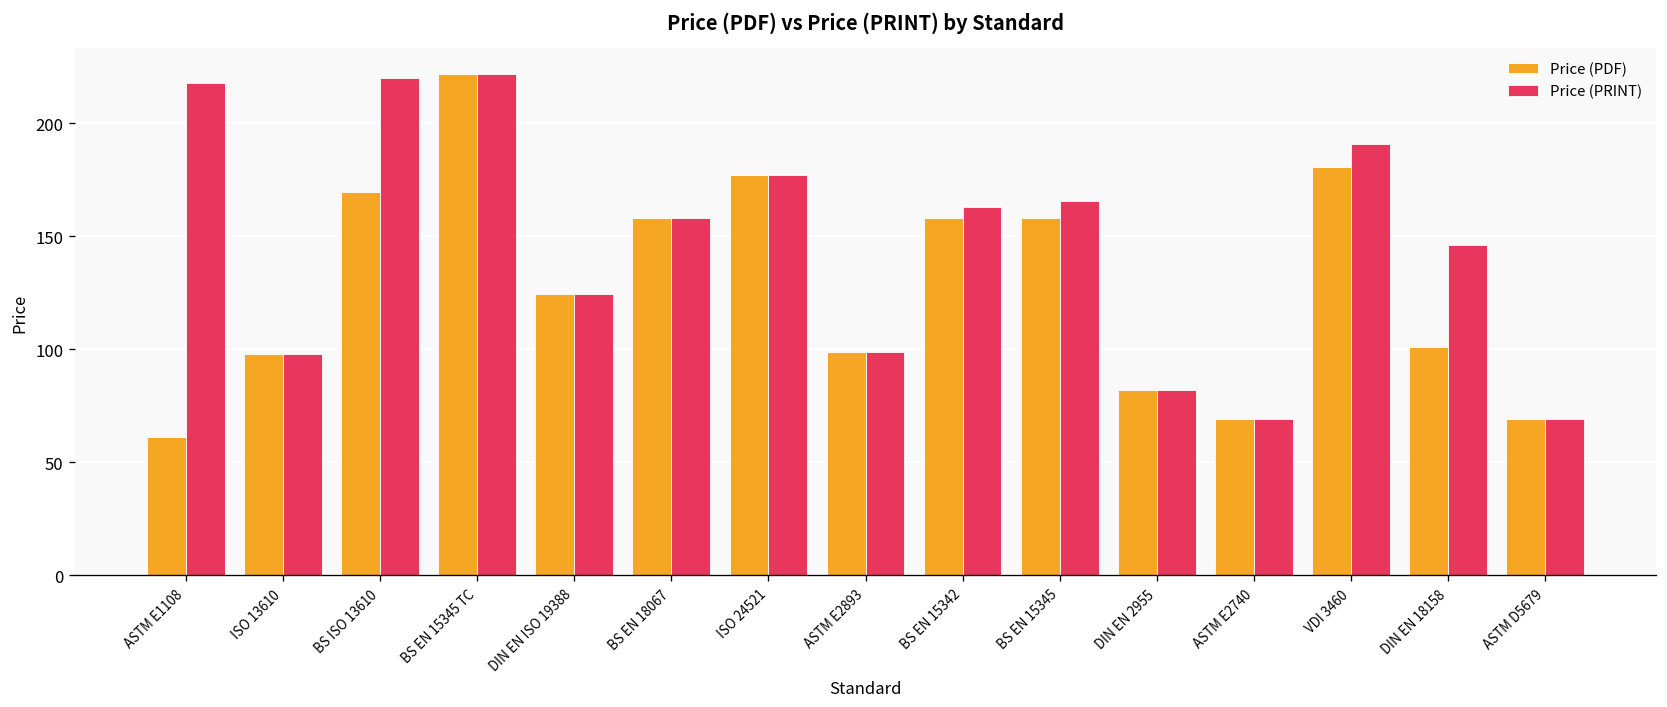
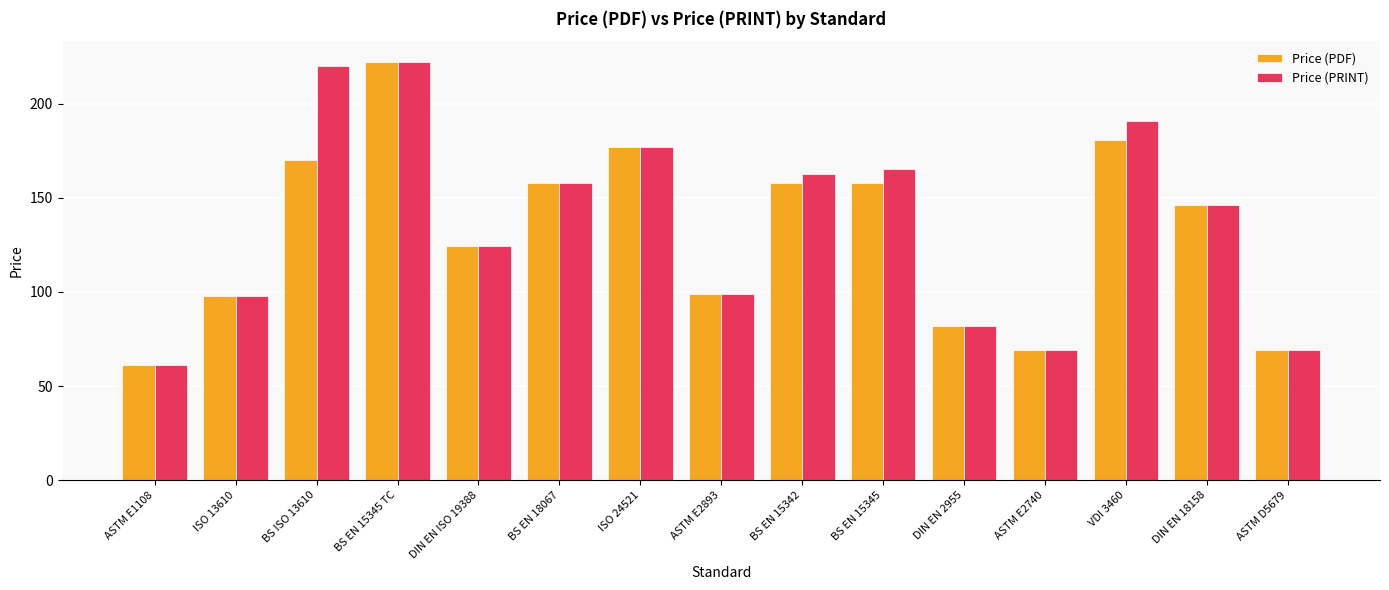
Price (PRINT), ASTM E1108: 218 -> 61
Price (PDF), DIN EN 18158: 101 -> 146
